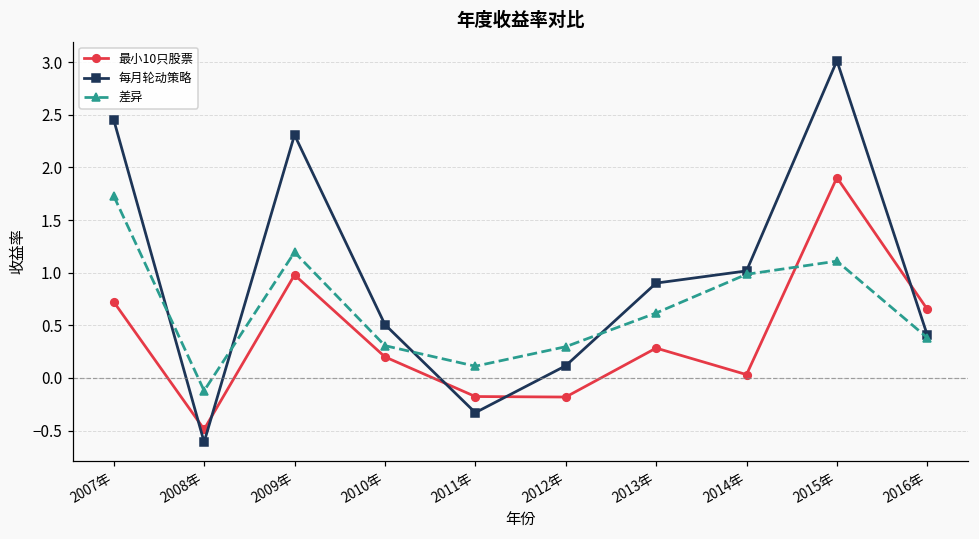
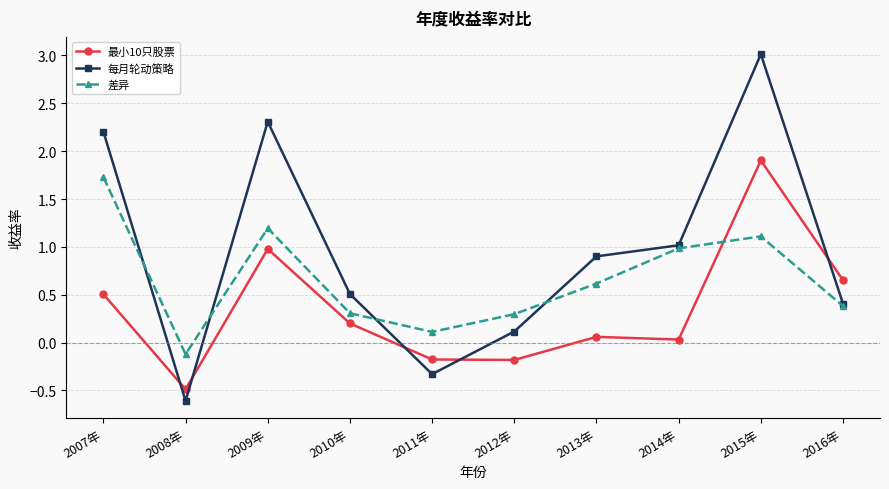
最小10只股票, 2007年: 0.7 -> 0.5
每月轮动策略, 2007年: 2.5 -> 2.2
最小10只股票, 2013年: 0.3 -> 0.1
